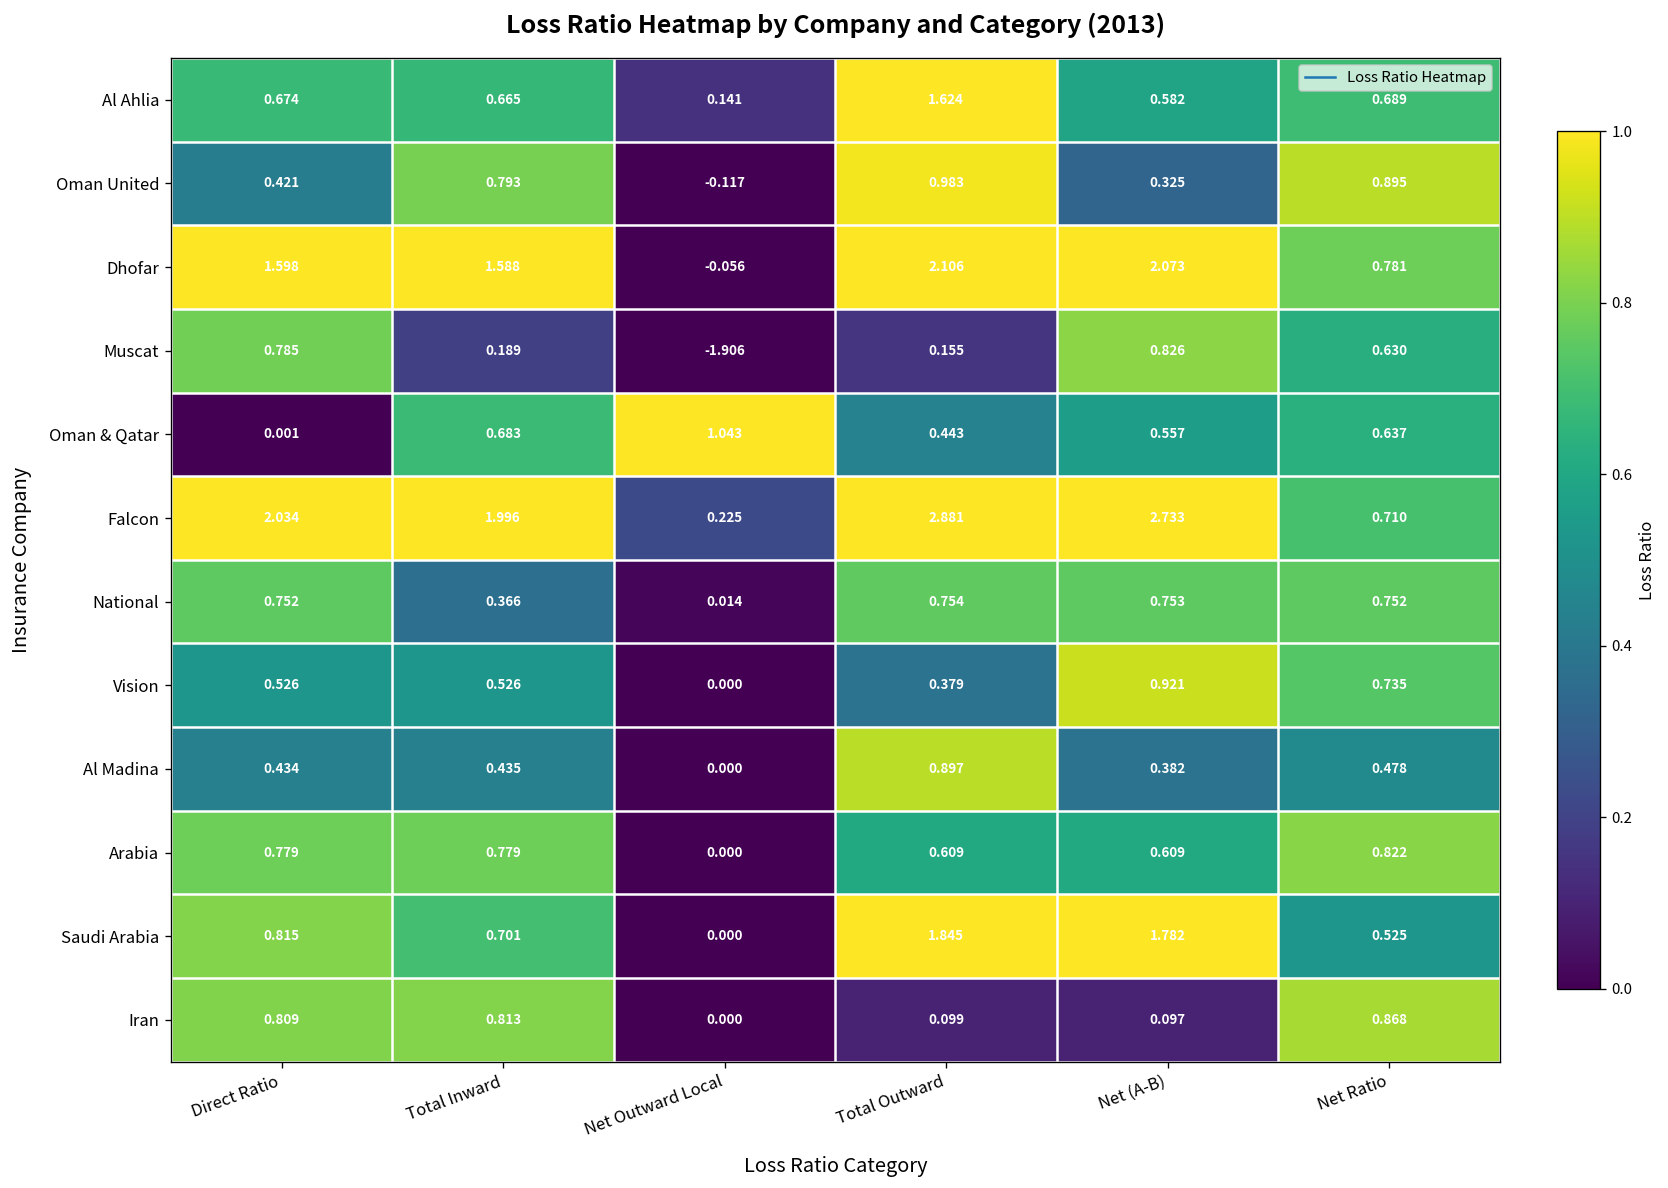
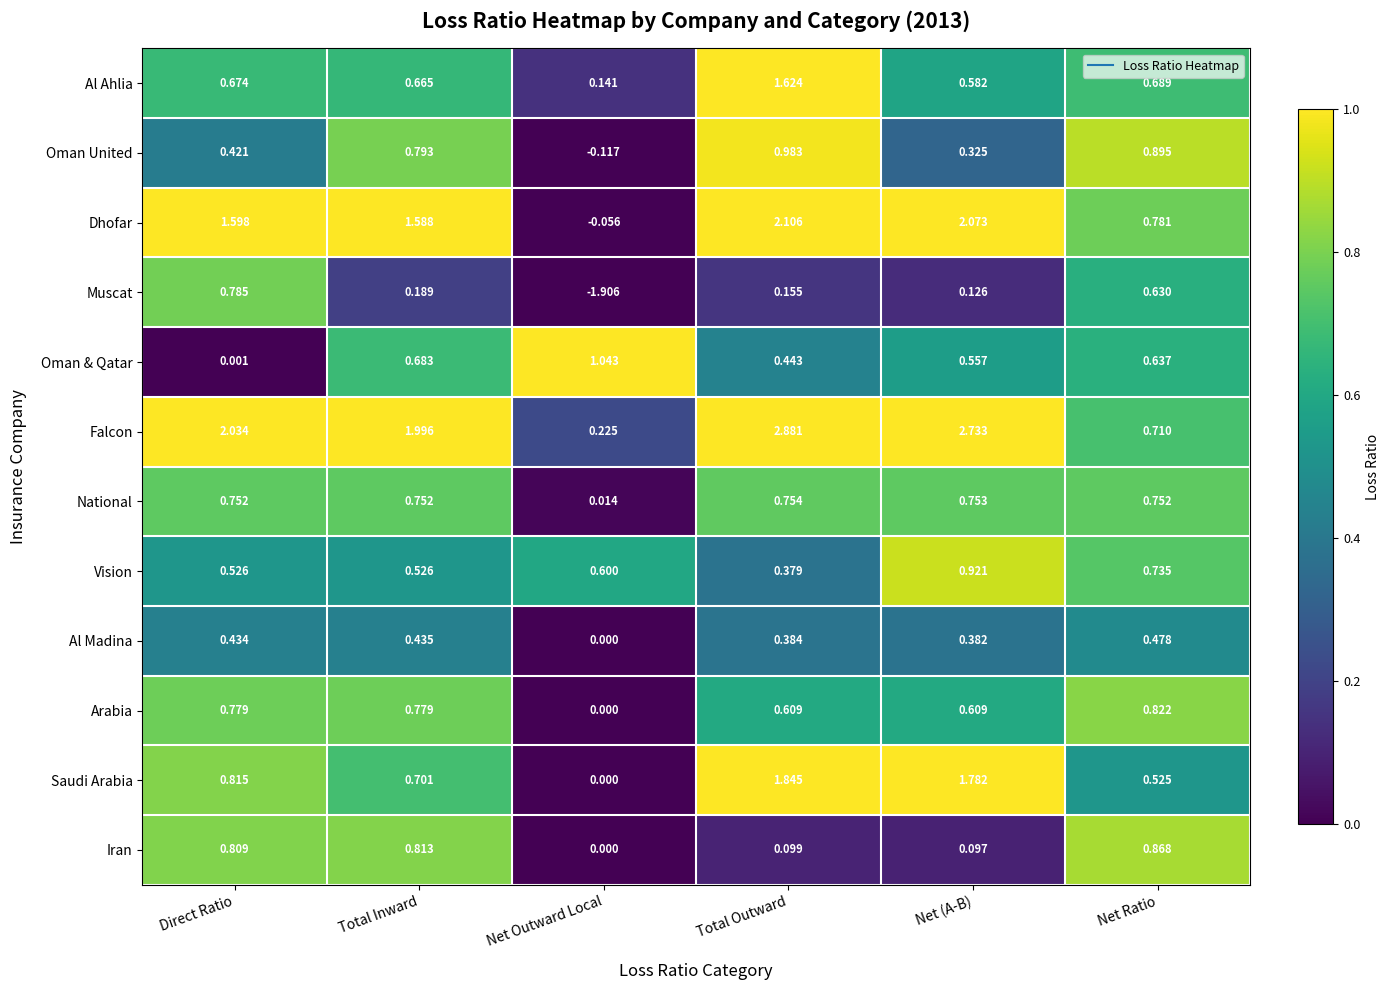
Muscat, Net (A-B): 0.826 -> 0.126
National, Total Inward: 0.366 -> 0.752
Vision, Net Outward Local: 0.000 -> 0.600
Al Madina, Total Outward: 0.897 -> 0.384
